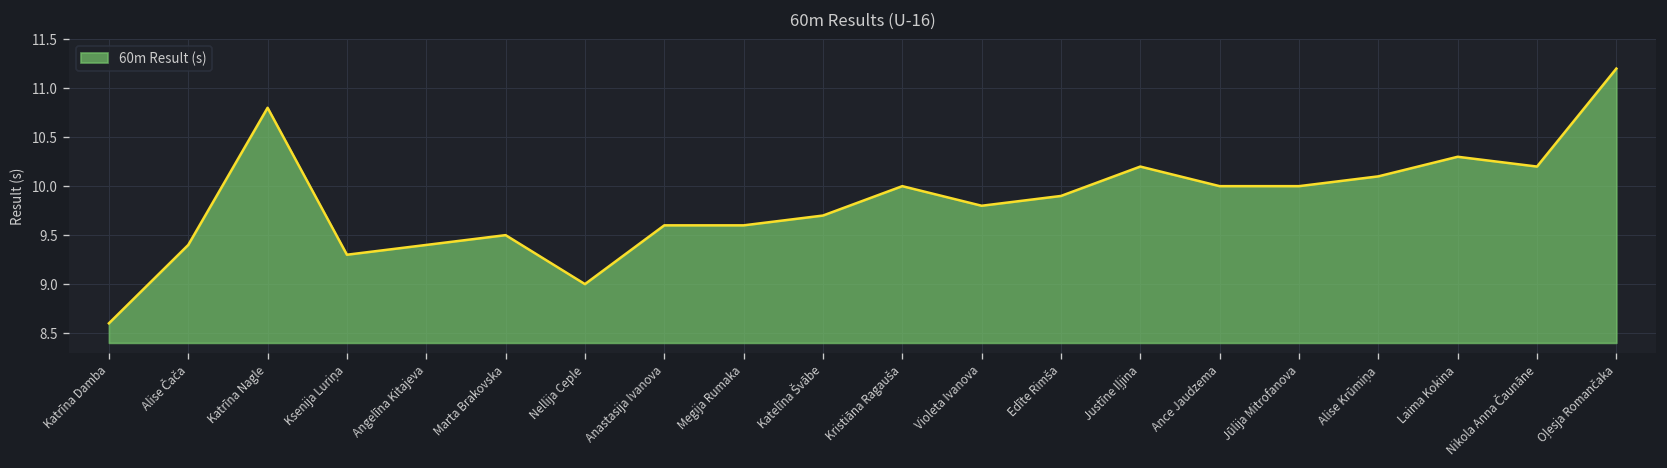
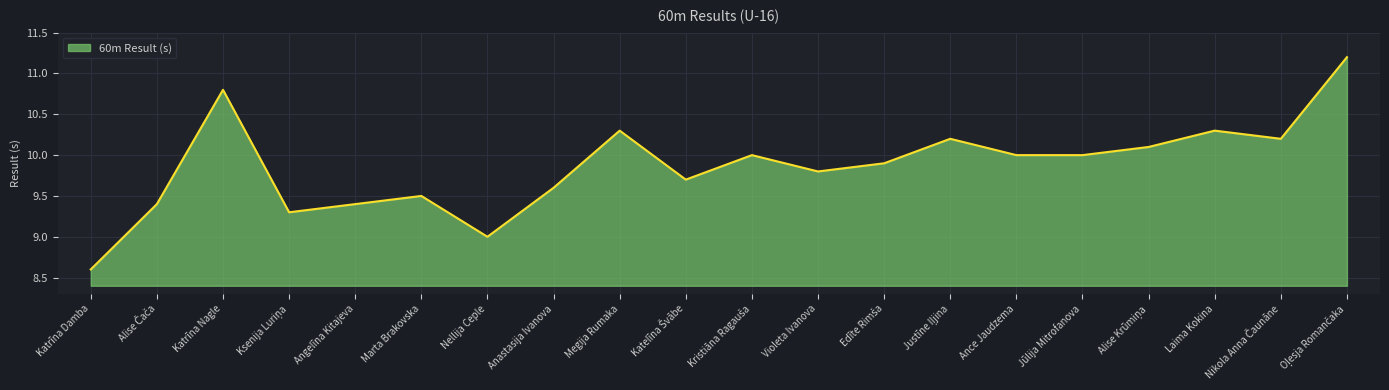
Megija Rumaka: 9.6 -> 10.3
